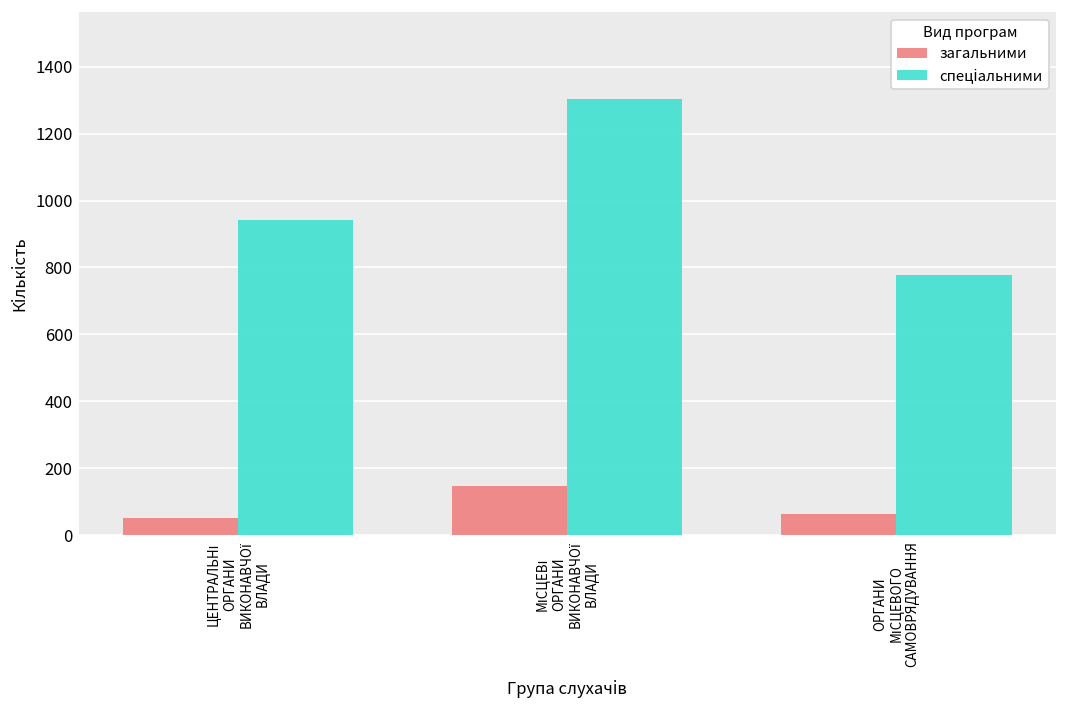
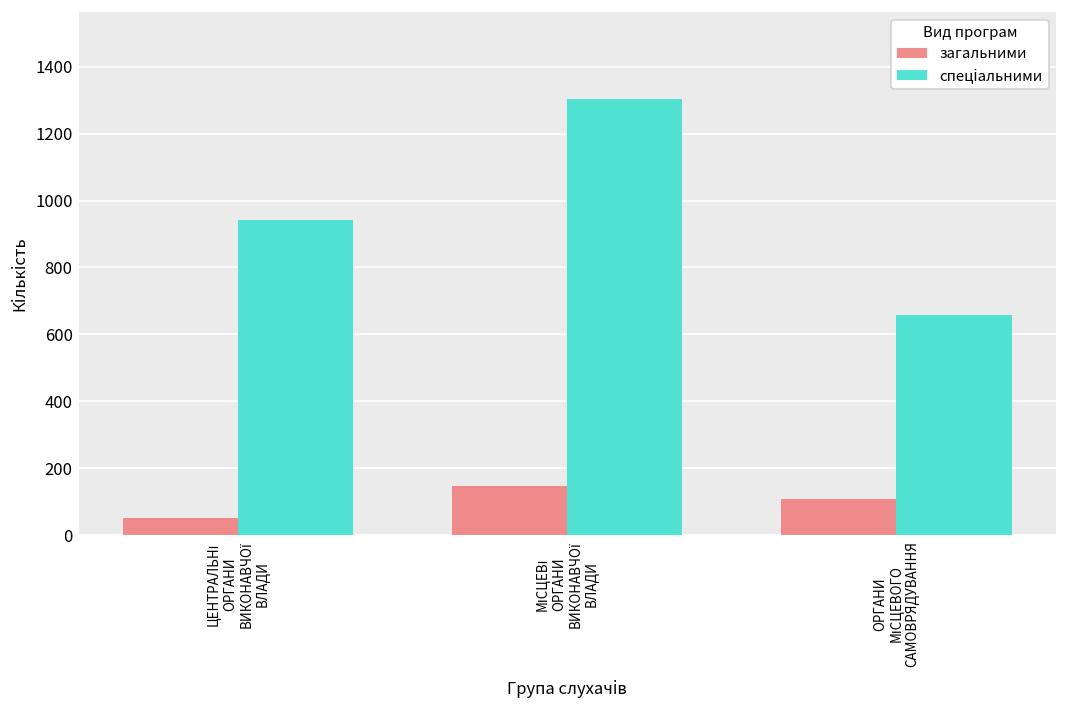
загальними, ОРГАНИ МІСЦЕВОГО САМОВРЯДУВАННЯ: 60 -> 110
спеціальними, ОРГАНИ МІСЦЕВОГО САМОВРЯДУВАННЯ: 780 -> 660
